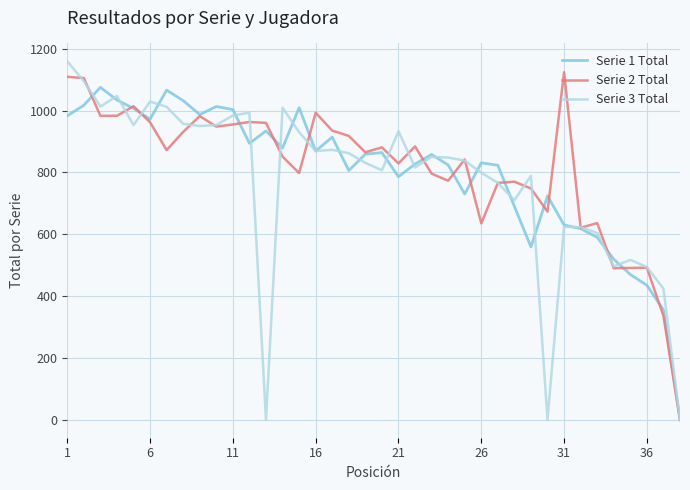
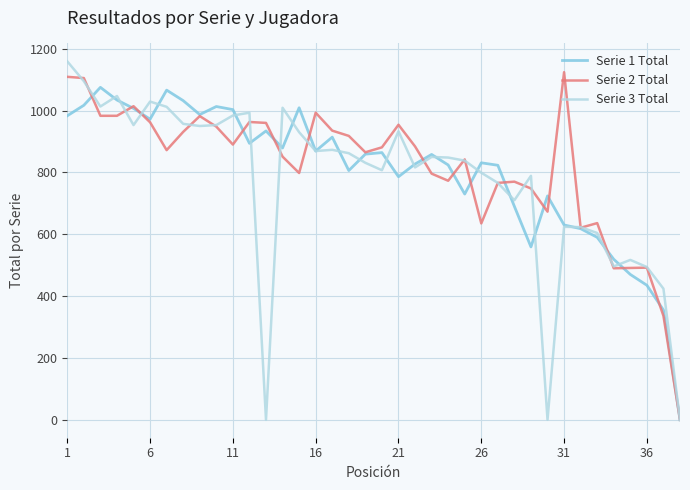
Serie 2 Total, 11: 960 -> 890
Serie 2 Total, 21: 830 -> 950
